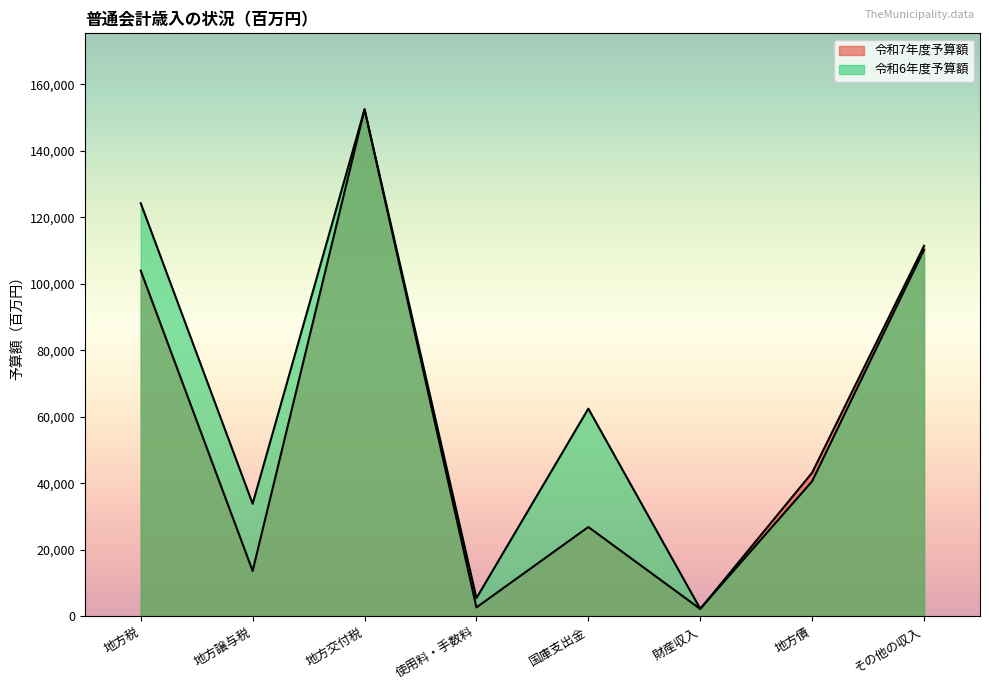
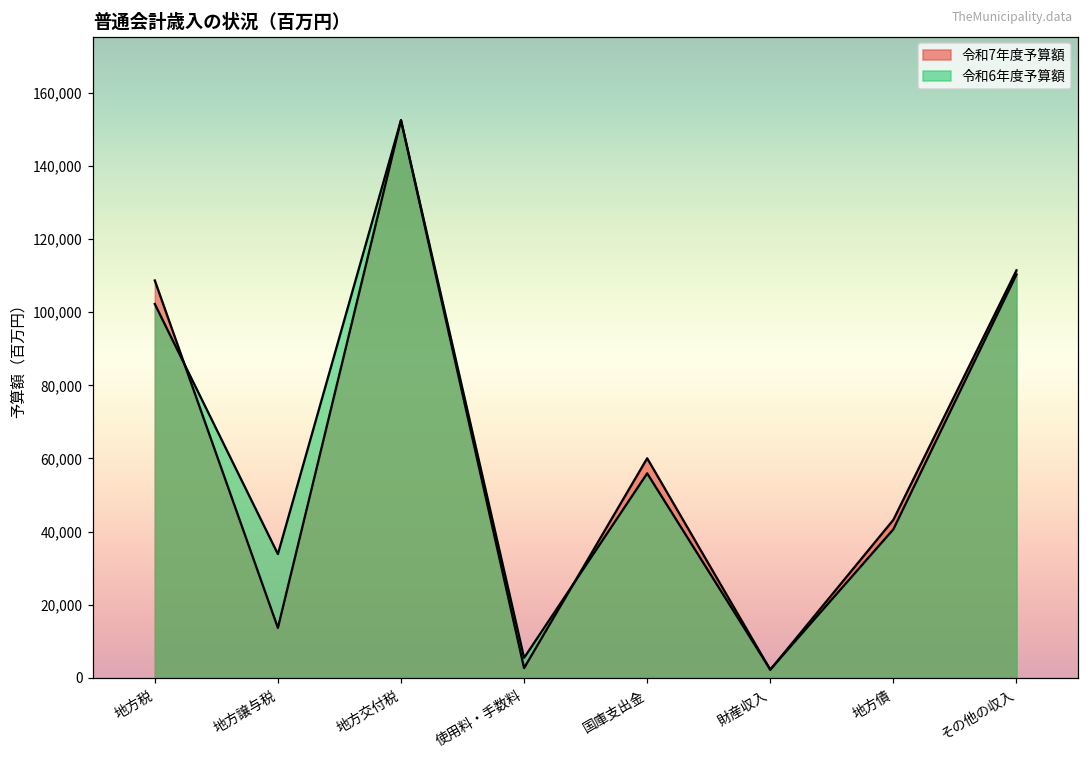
令和7年度予算額, 地方税: 104,000 -> 109,000
令和6年度予算額, 地方税: 124,000 -> 102,000
令和7年度予算額, 国庫支出金: 27,000 -> 60,000
令和6年度予算額, 国庫支出金: 62,000 -> 56,000
